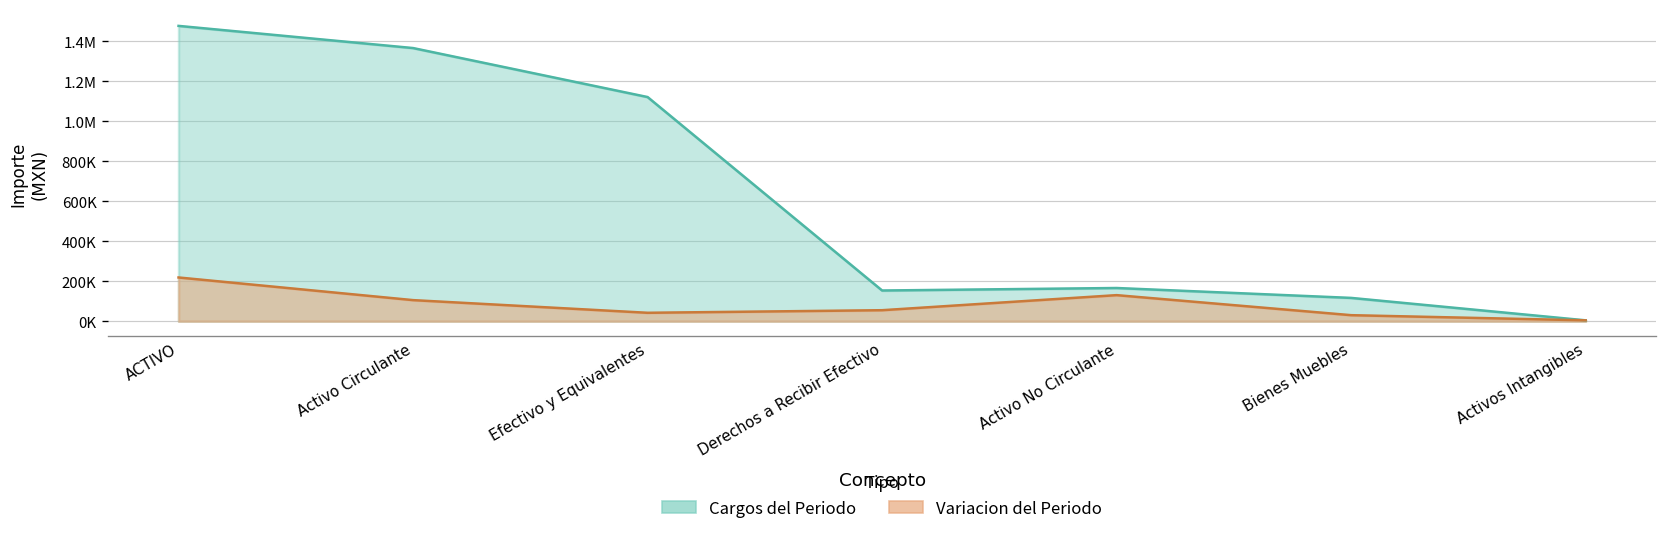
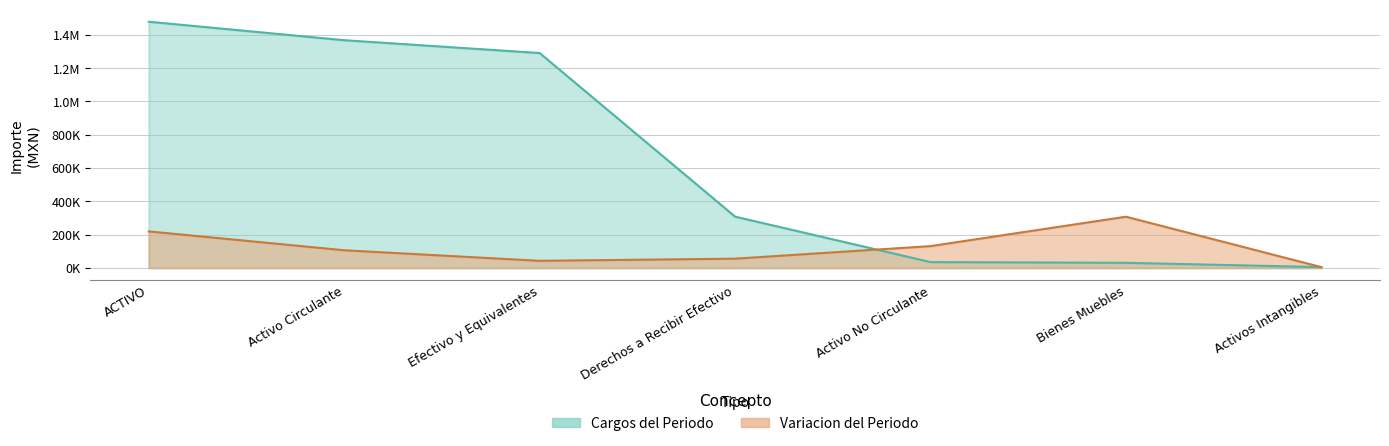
Cargos del Periodo, Efectivo y Equivalentes: 1120000 -> 1290000
Cargos del Periodo, Derechos a Recibir Efectivo: 150000 -> 310000
Cargos del Periodo, Activo No Circulante: 170000 -> 30000
Cargos del Periodo, Bienes Muebles: 120000 -> 30000
Variacion del Periodo, Bienes Muebles: 30000 -> 310000
